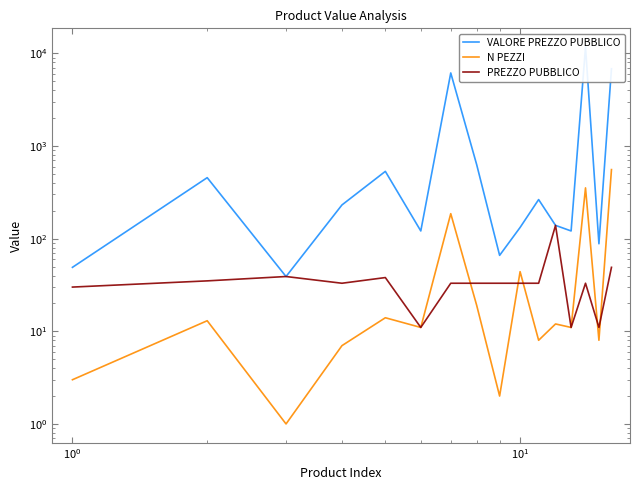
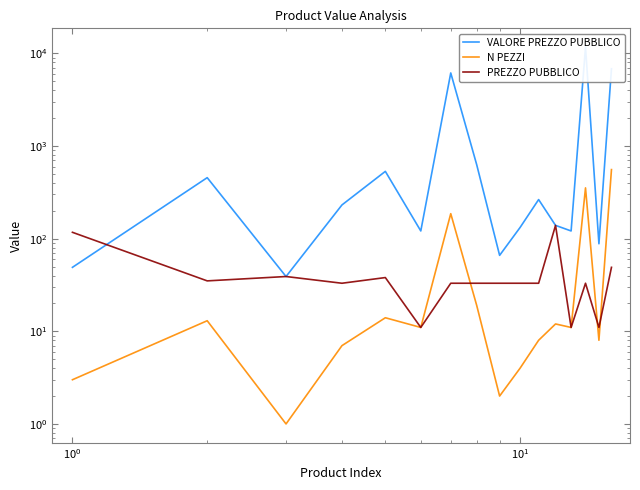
PREZZO PUBBLICO, 10^0: 30 -> 120
N PEZZI, 10^1: 40 -> 4
